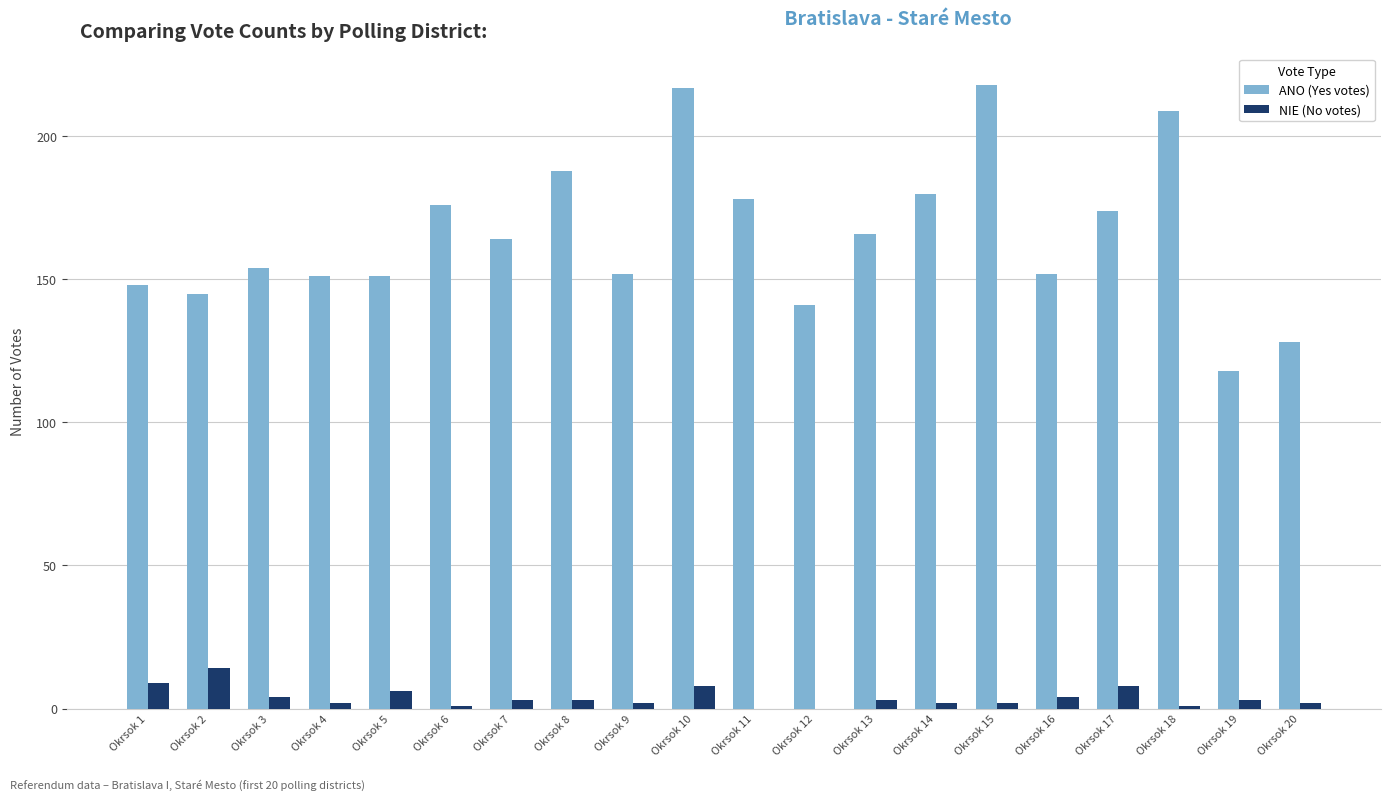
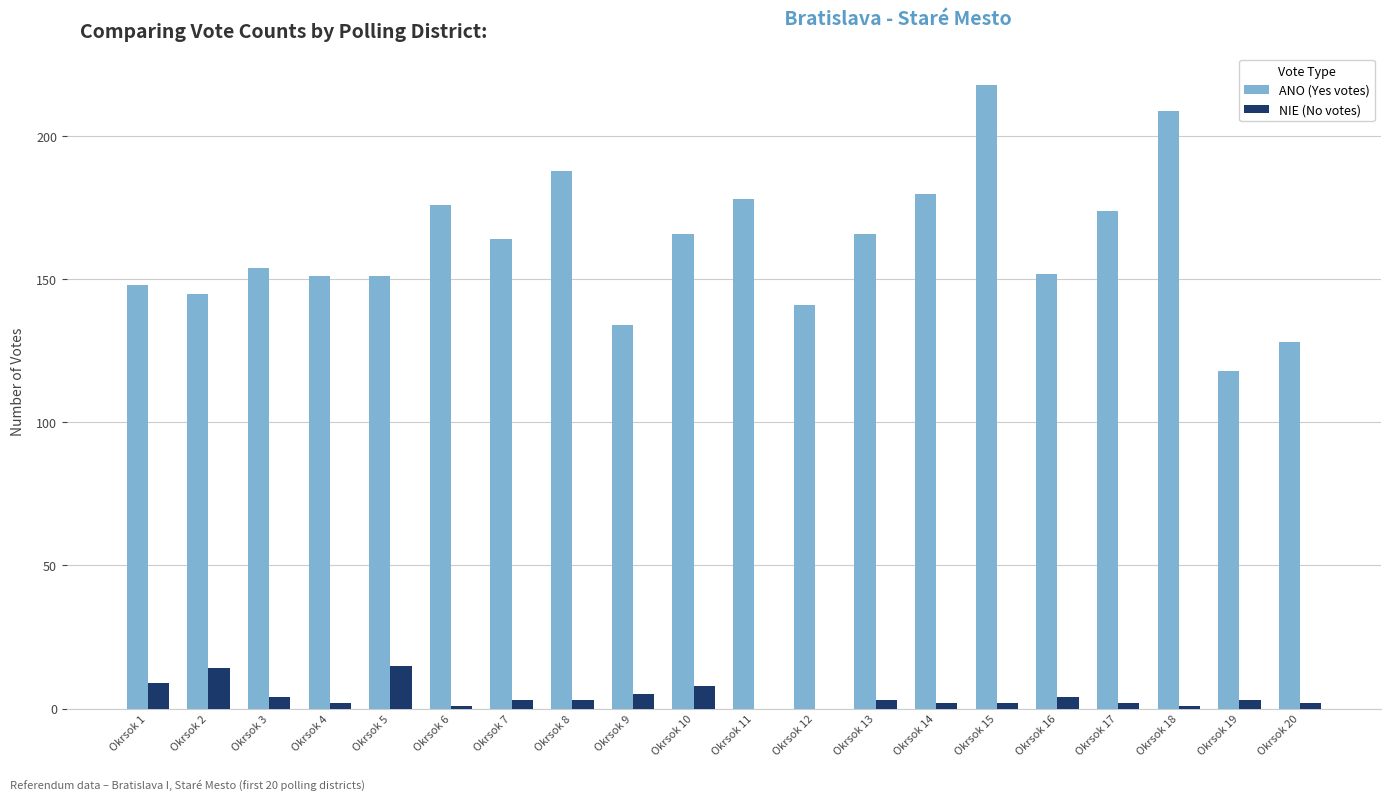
NIE (No votes), Okrsok 5: 6 -> 15
ANO (Yes votes), Okrsok 9: 152 -> 134
NIE (No votes), Okrsok 9: 2 -> 5
ANO (Yes votes), Okrsok 10: 217 -> 166
NIE (No votes), Okrsok 17: 8 -> 2
